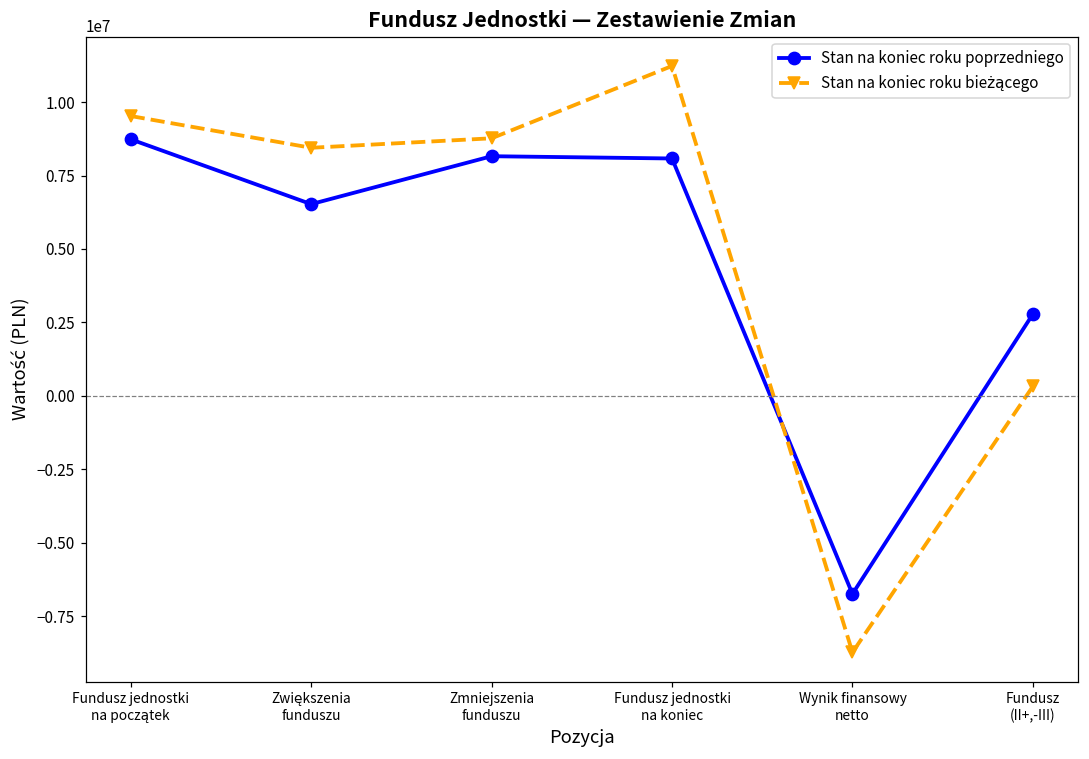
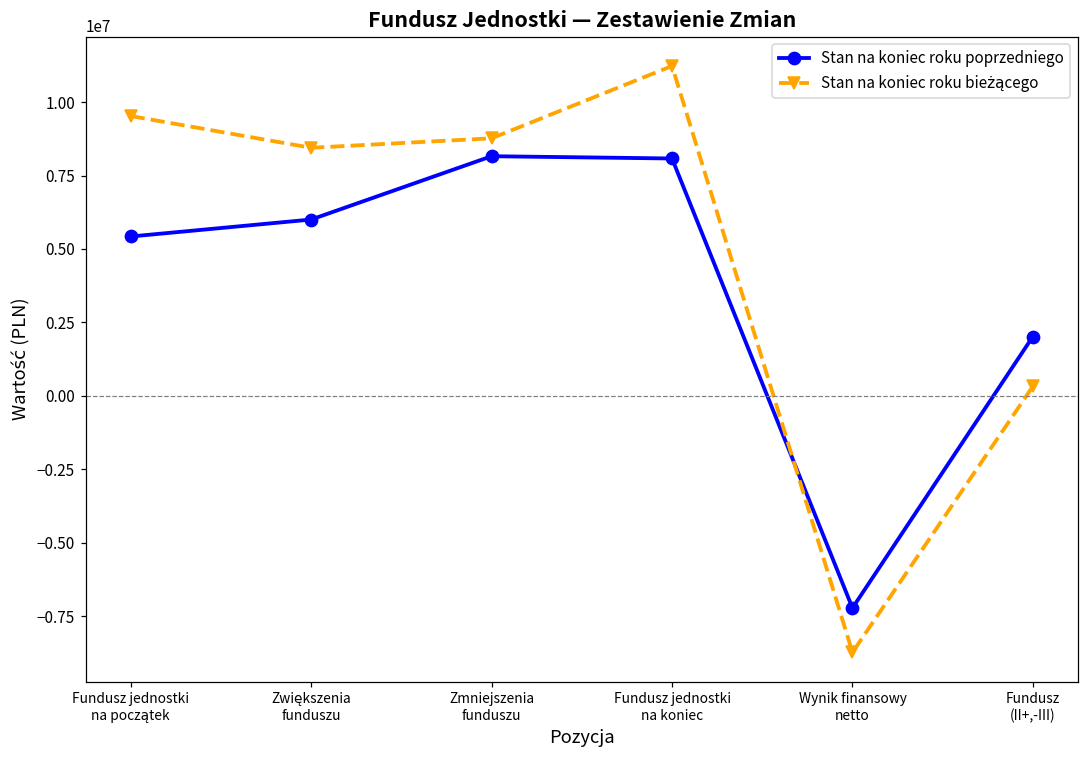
Stan na koniec roku poprzedniego, Fundusz jednostki na początek: 8700000 -> 5400000
Stan na koniec roku poprzedniego, Zwiększenia funduszu: 6500000 -> 6000000
Stan na koniec roku poprzedniego, Wynik finansowy netto: -6700000 -> -7200000
Stan na koniec roku poprzedniego, Fundusz (II+,-III): 2800000 -> 2000000
